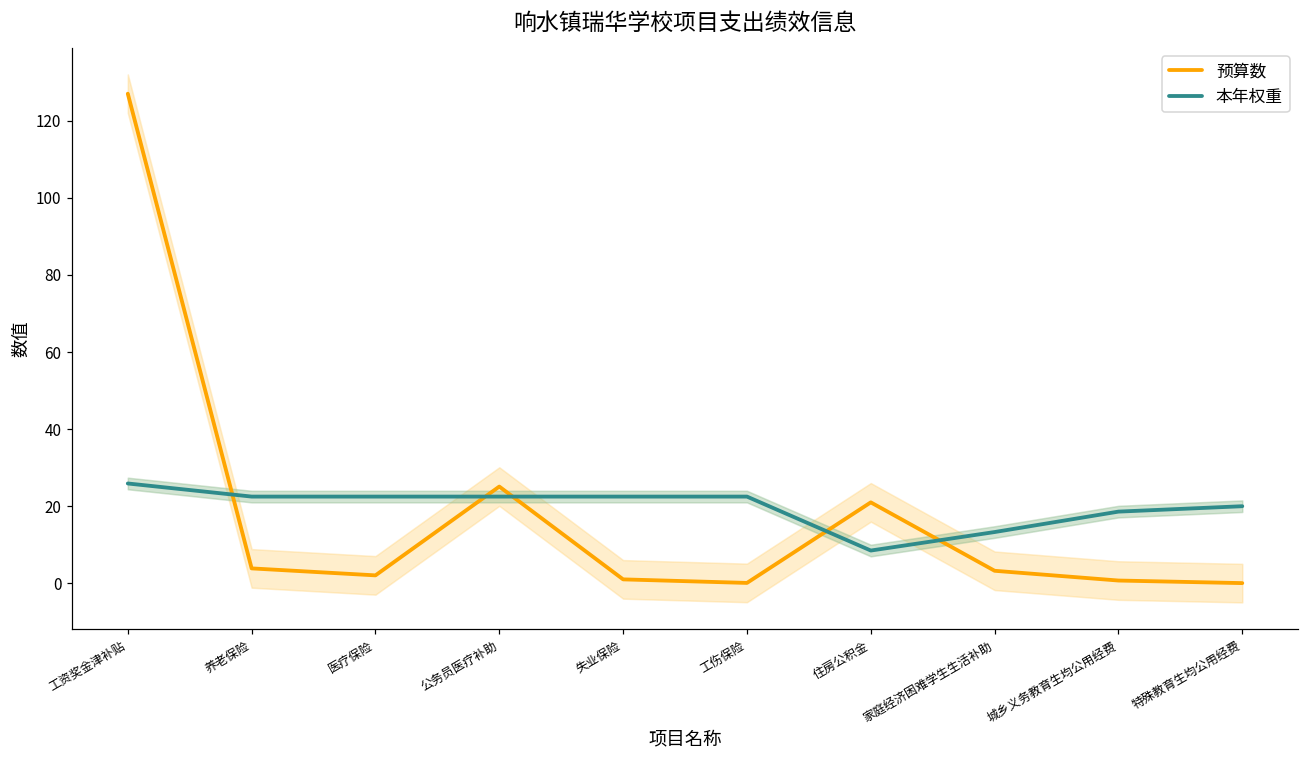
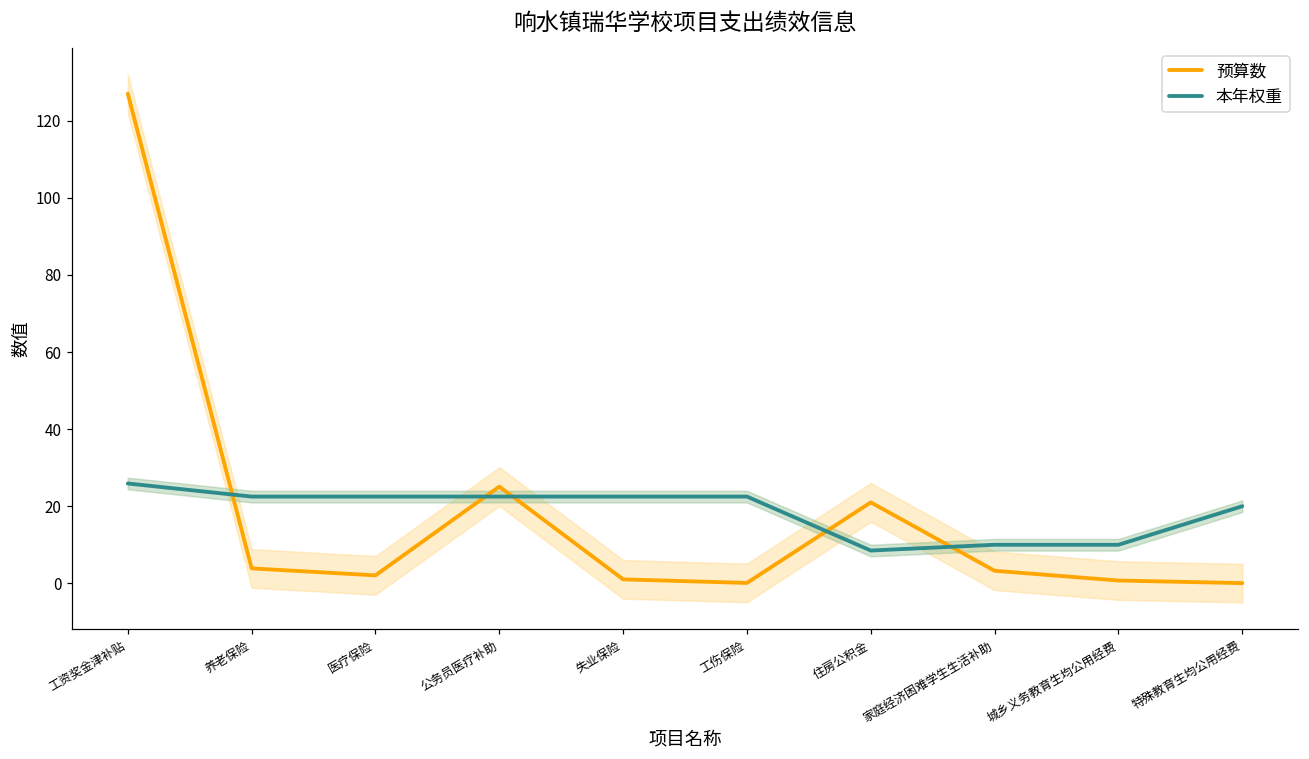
本年权重, 家庭经济困难学生生活补助: 13 -> 10
本年权重, 城乡义务教育生均公用经费: 19 -> 10
